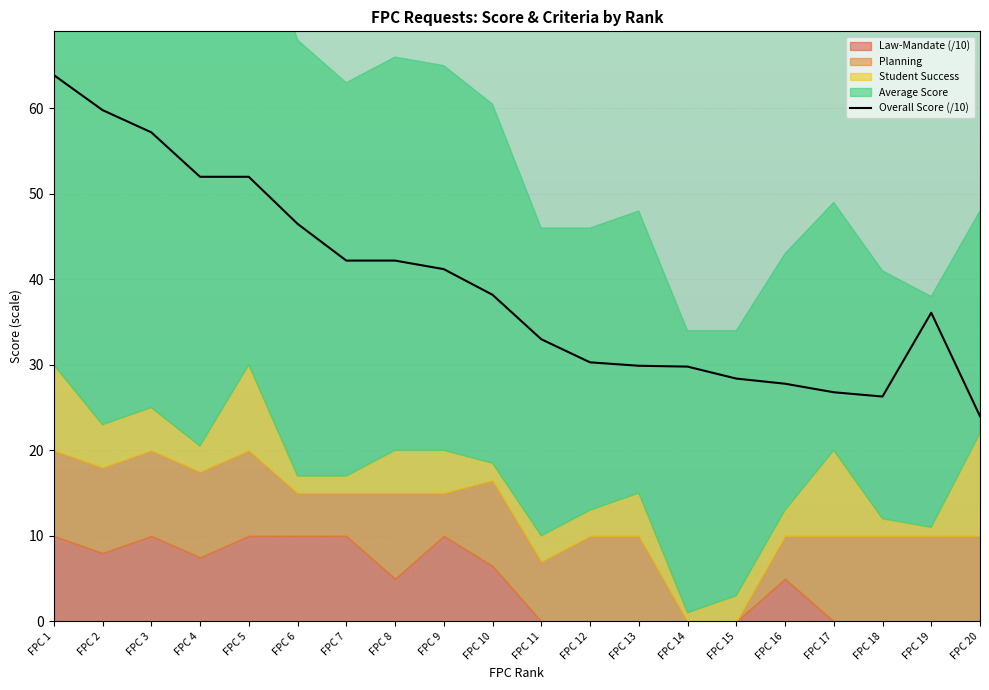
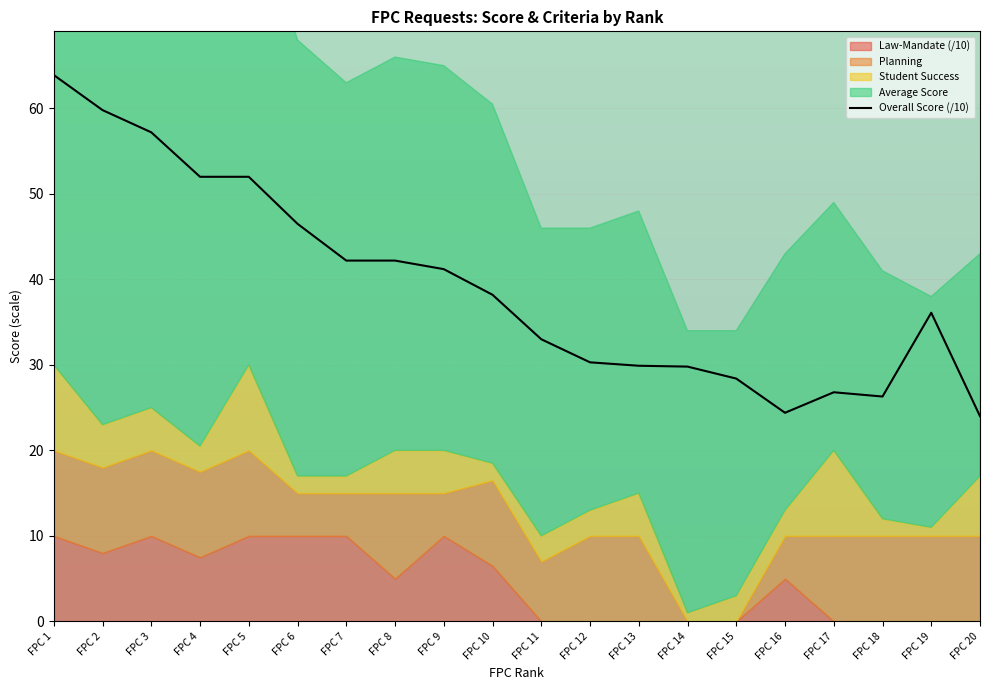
Overall Score (/10), FPC 16: 28 -> 24
Student Success, FPC 20: 12 -> 7
